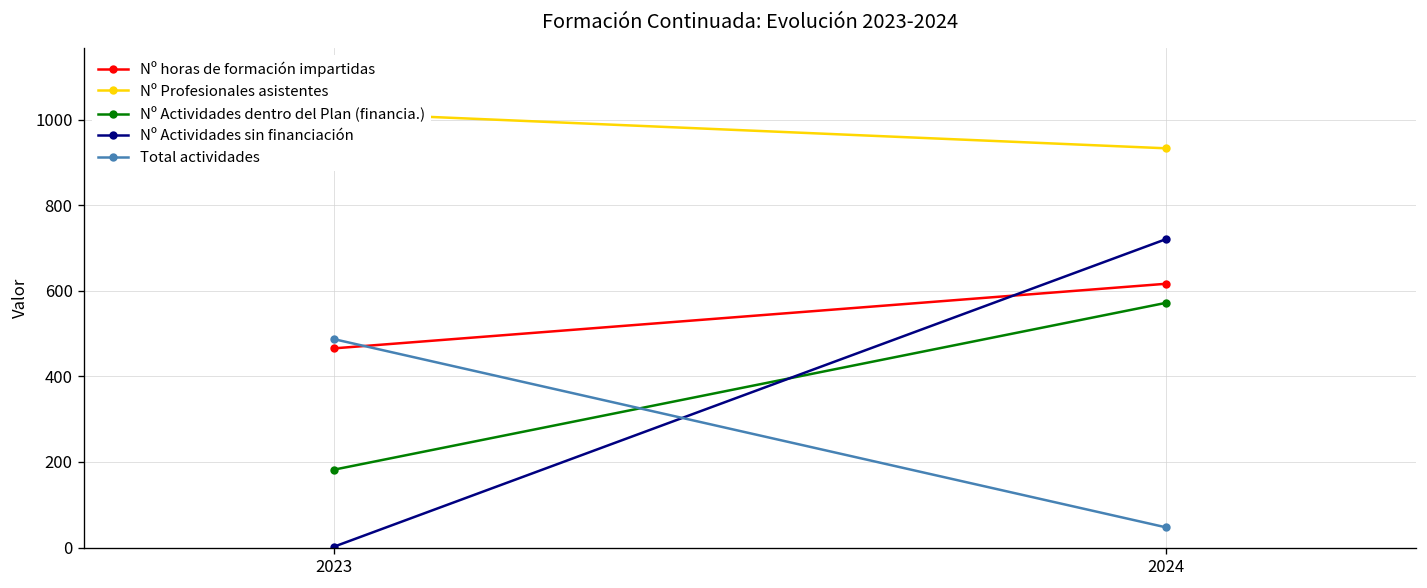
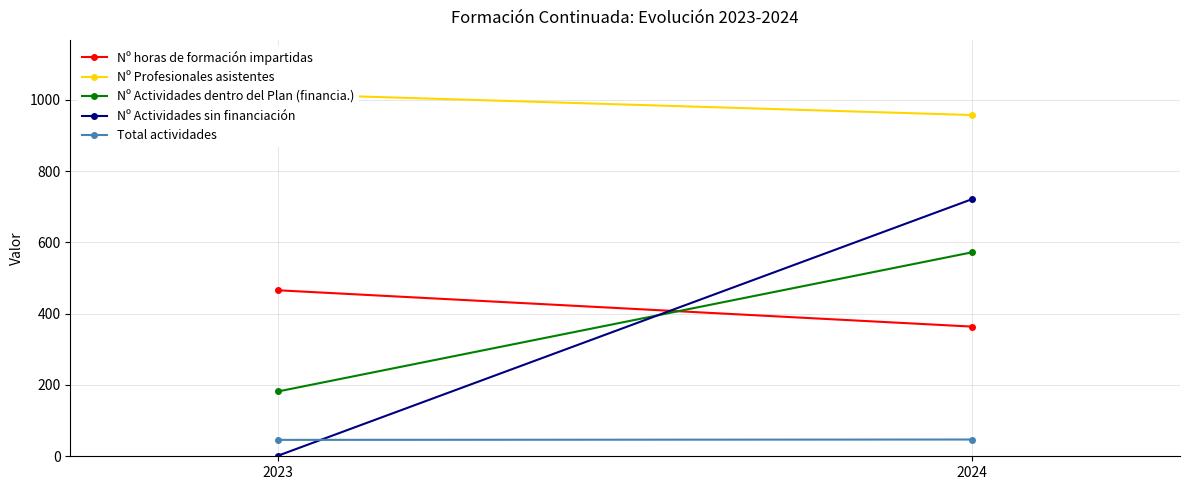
Total actividades, 2023: 490 -> 50
Nº horas de formación impartidas, 2024: 620 -> 360
Nº Profesionales asistentes, 2024: 930 -> 960
